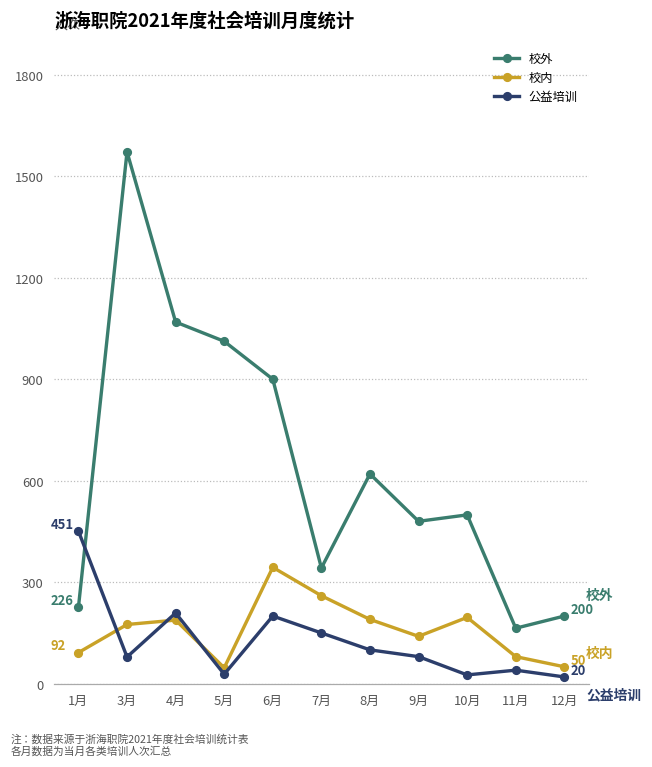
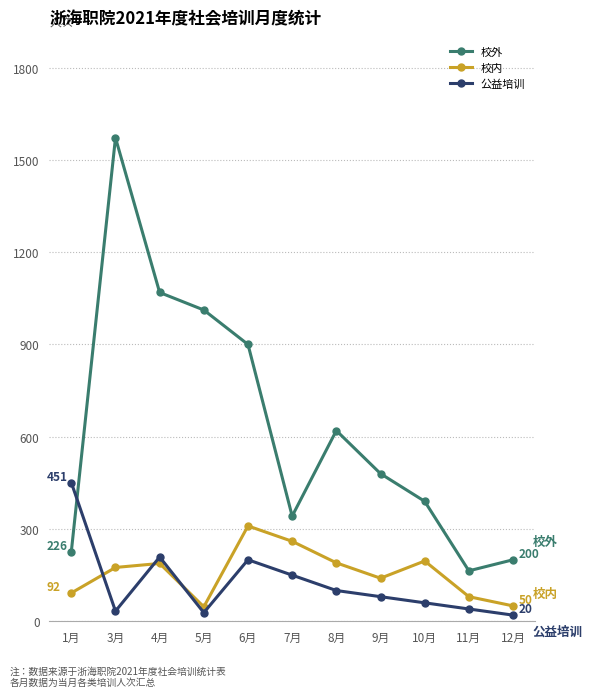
公益培训, 3月: 80 -> 30
校内, 6月: 340 -> 310
校外, 10月: 500 -> 390
公益培训, 10月: 30 -> 60
